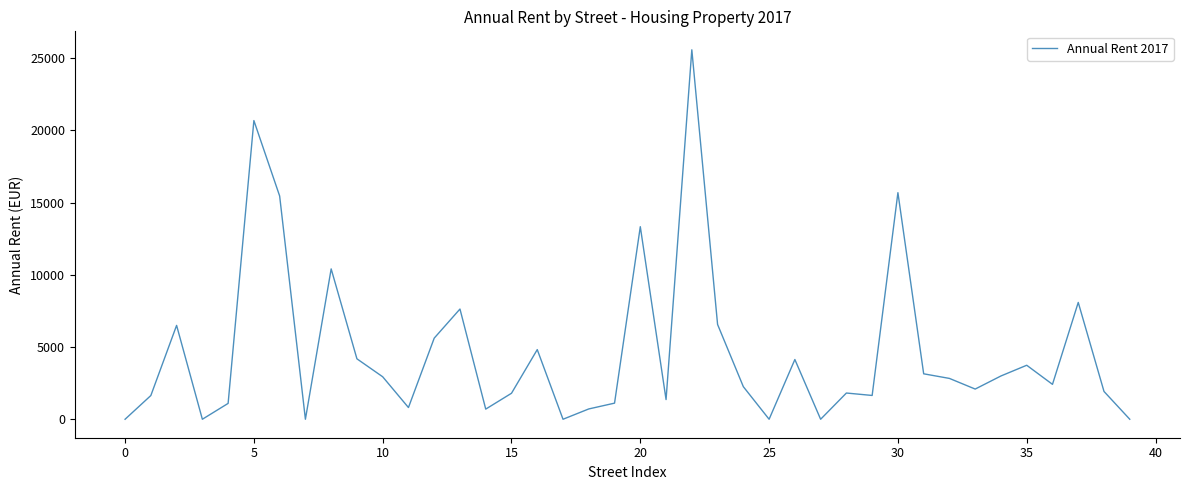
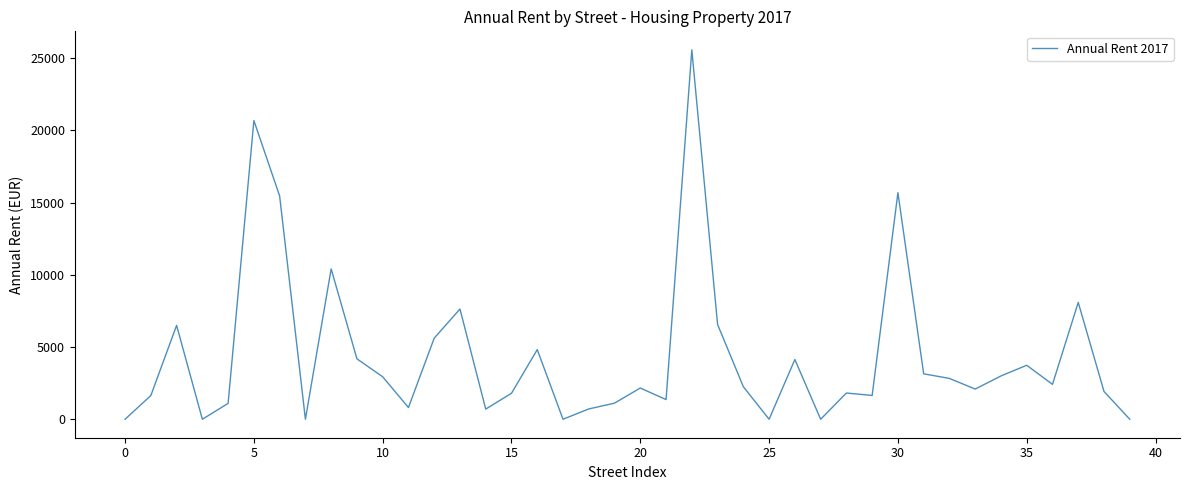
20: 13300 -> 2200
